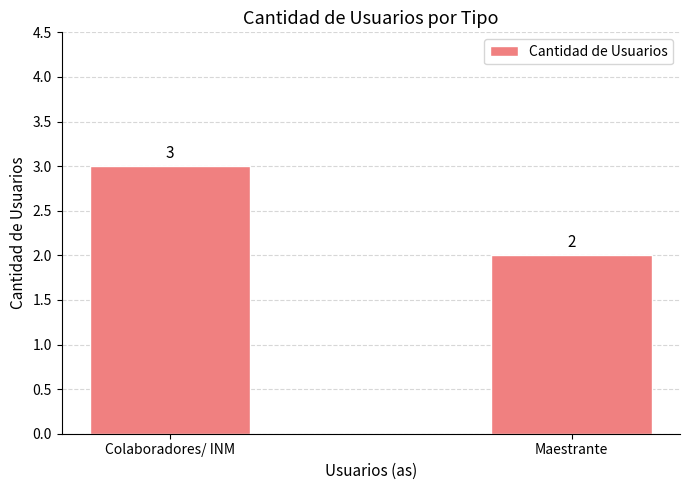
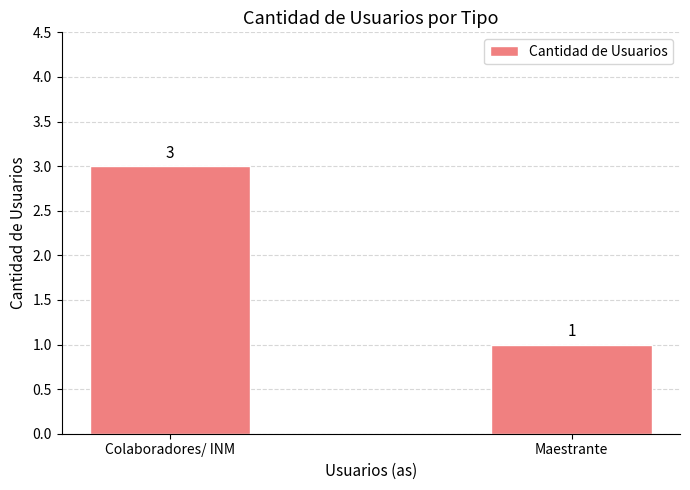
Maestrante: 2 -> 1
